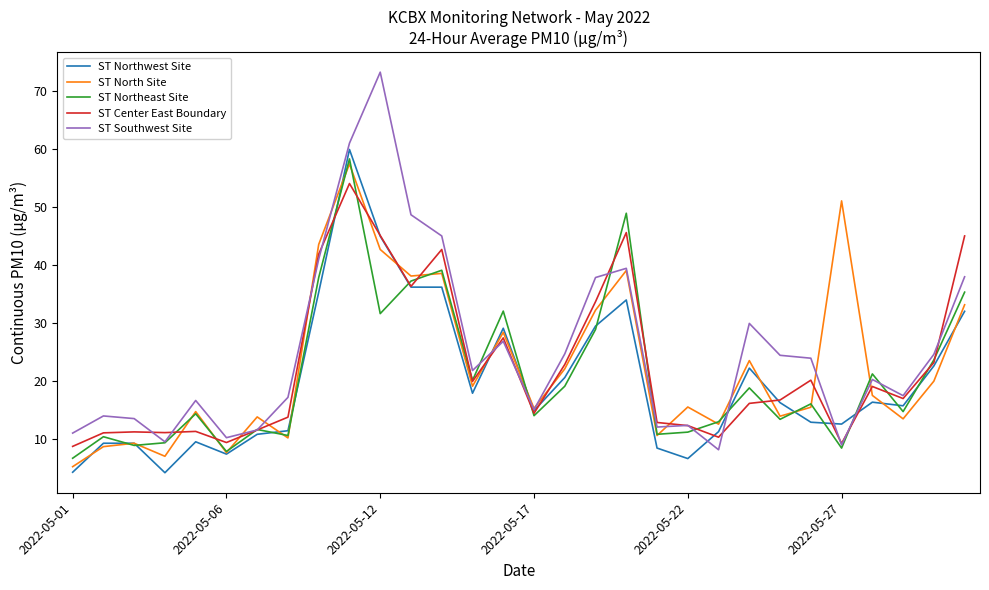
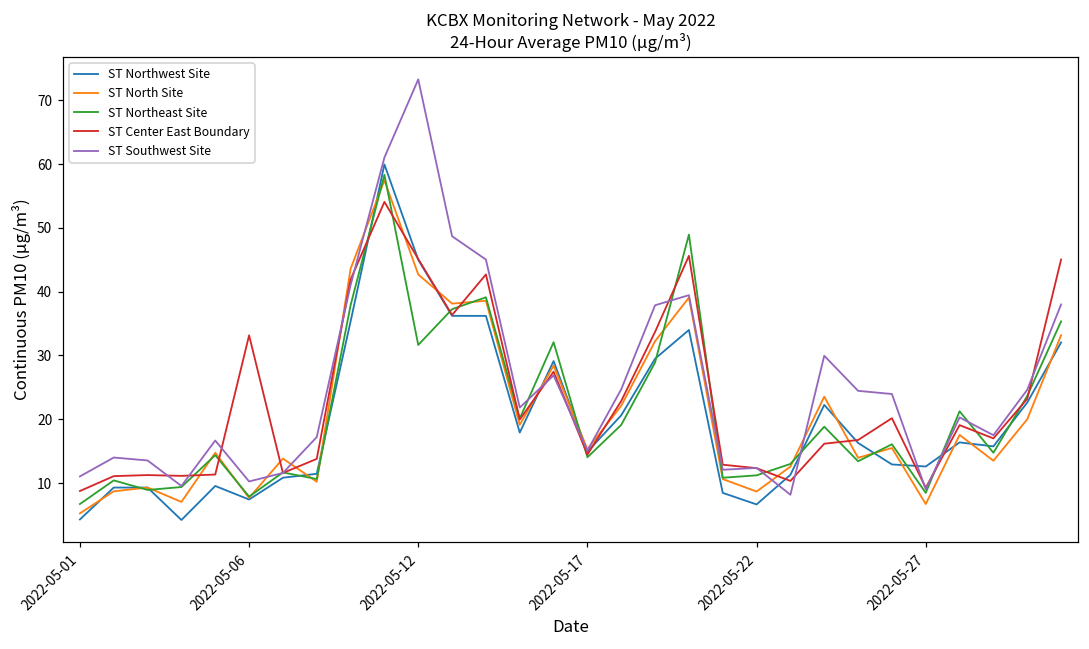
ST Center East Boundary, 2022-05-06: 9 -> 33
ST North Site, 2022-05-22: 16 -> 9
ST North Site, 2022-05-27: 51 -> 7
